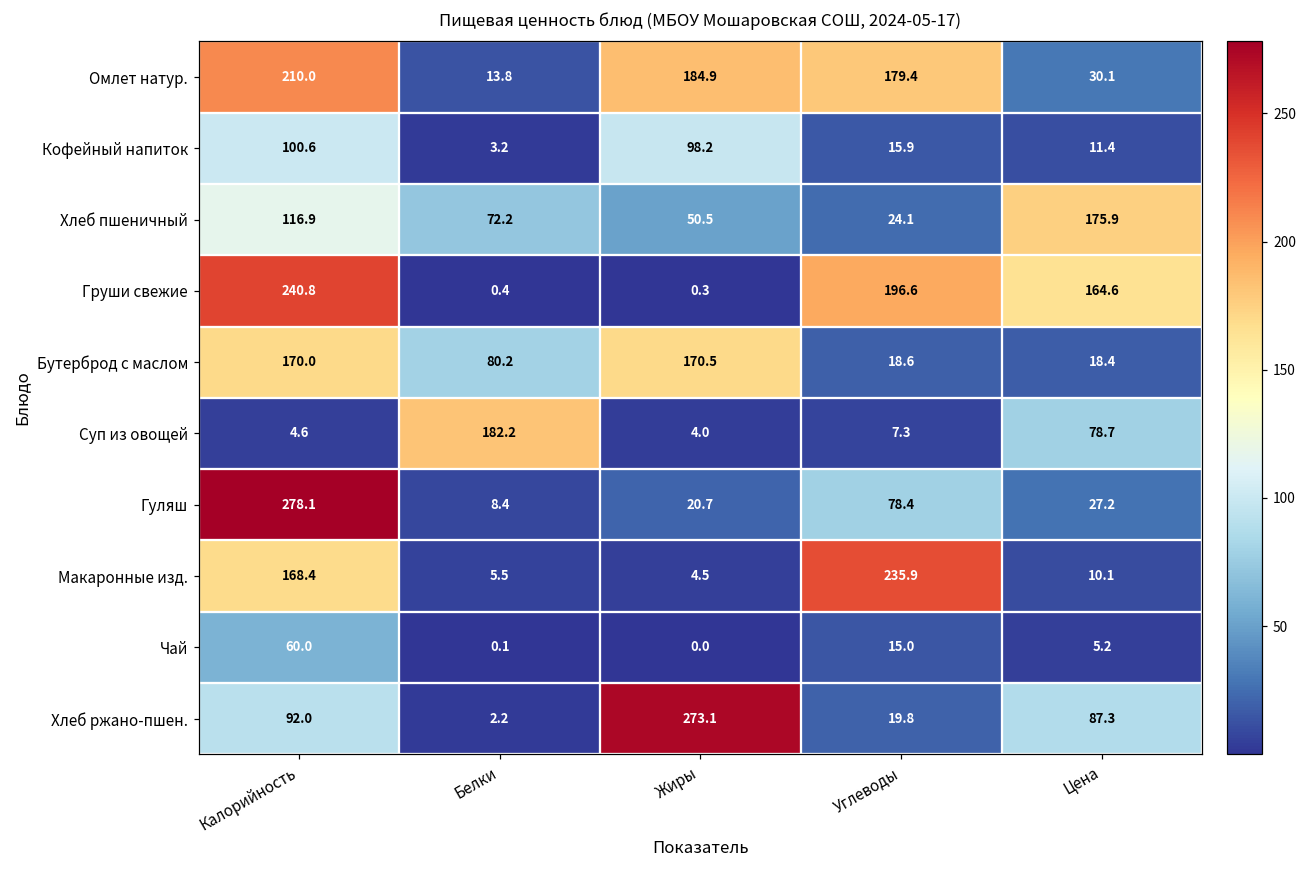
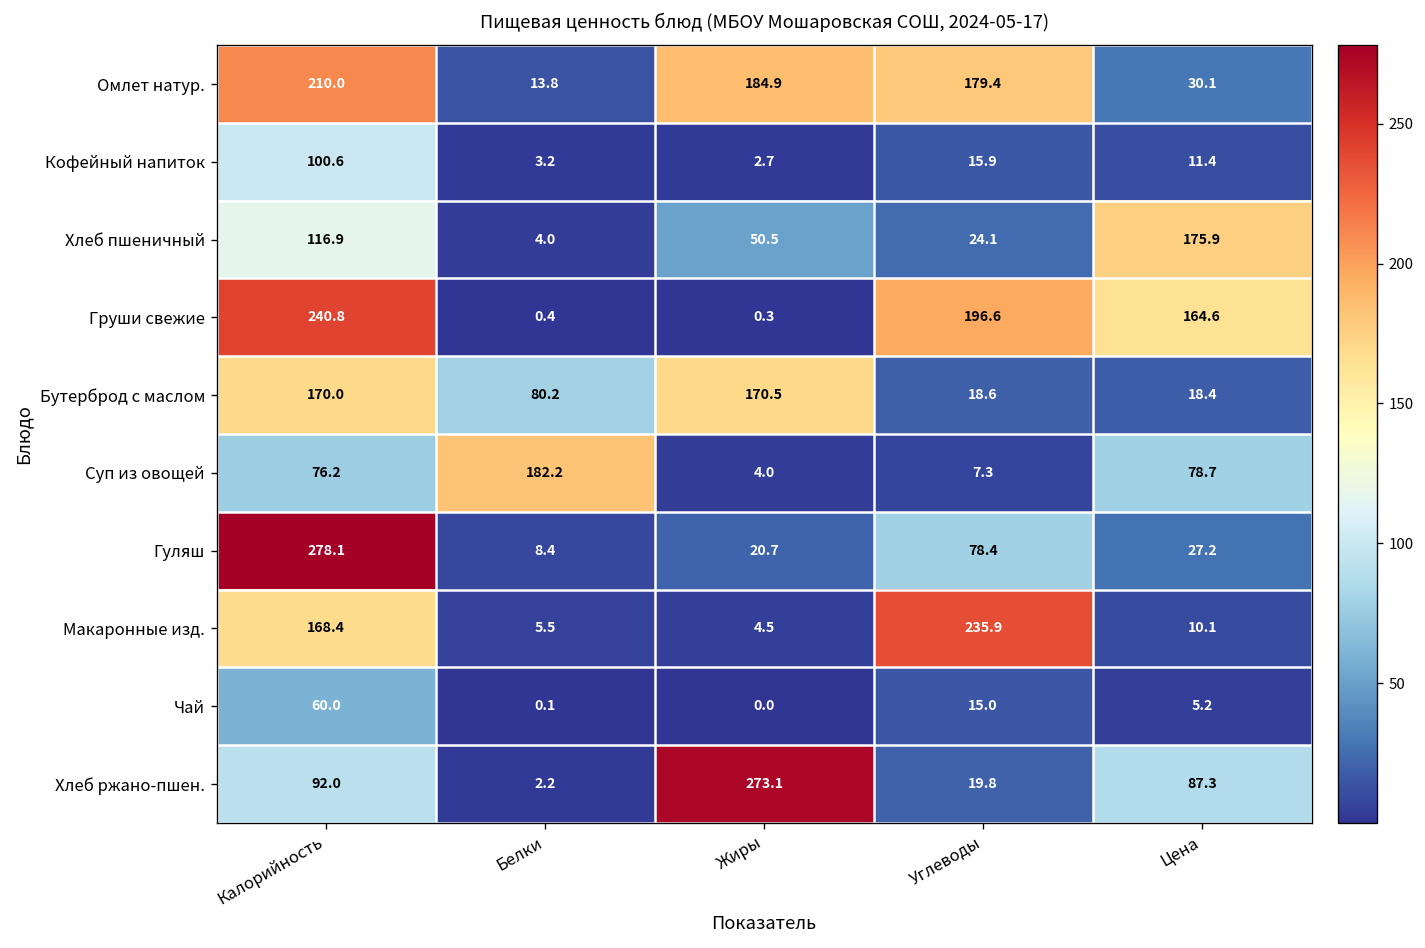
Кофейный напиток, Жиры: 98.2 -> 2.7
Хлеб пшеничный, Белки: 72.2 -> 4.0
Суп из овощей, Калорийность: 4.6 -> 76.2
